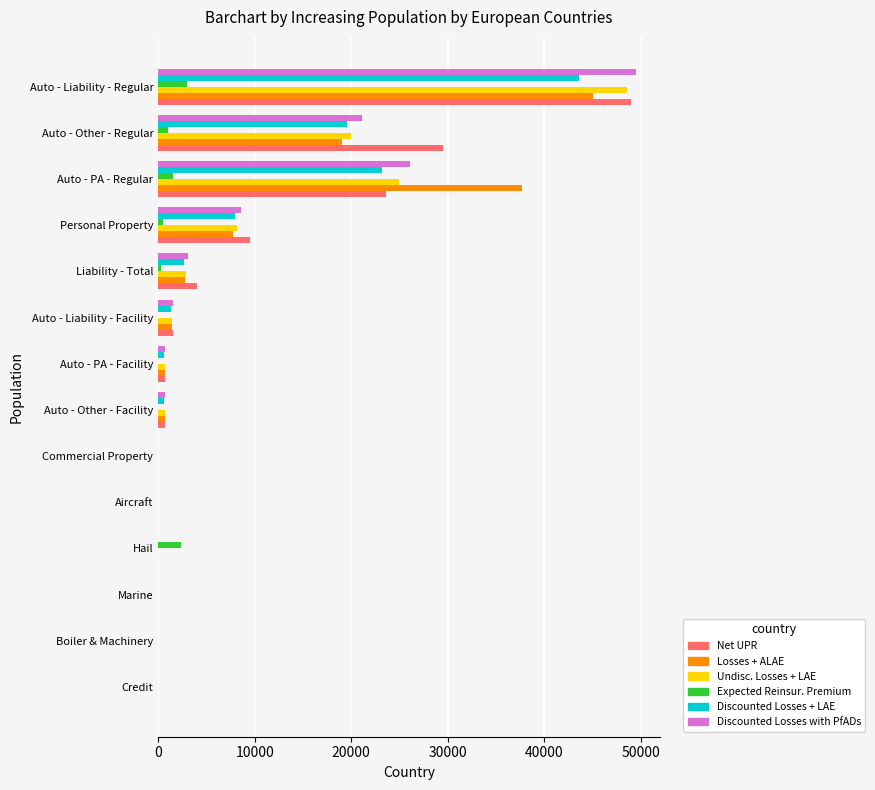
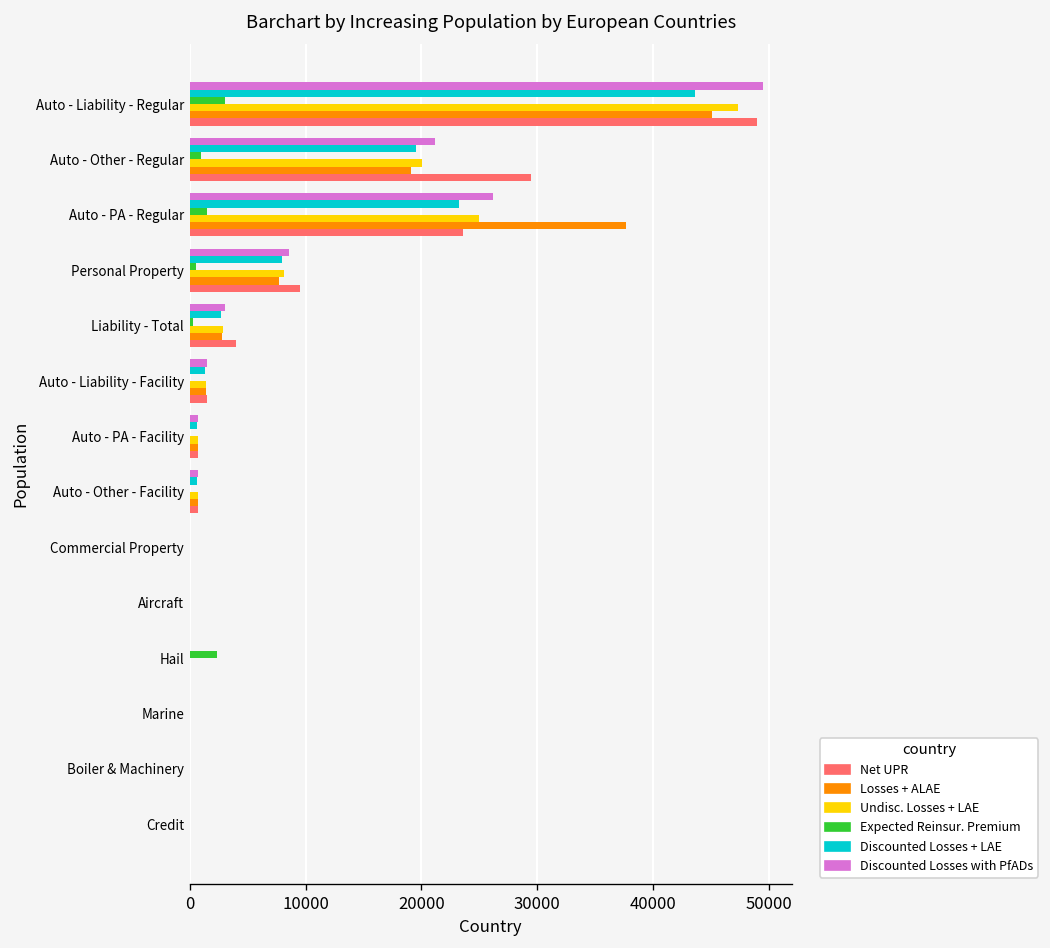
Undisc. Losses + LAE, Auto - Liability - Regular: 49000 -> 47000
